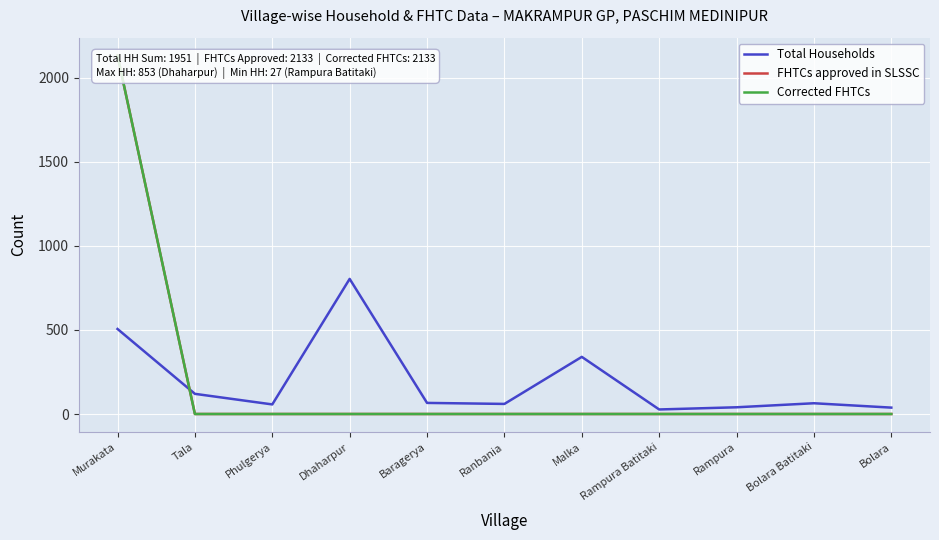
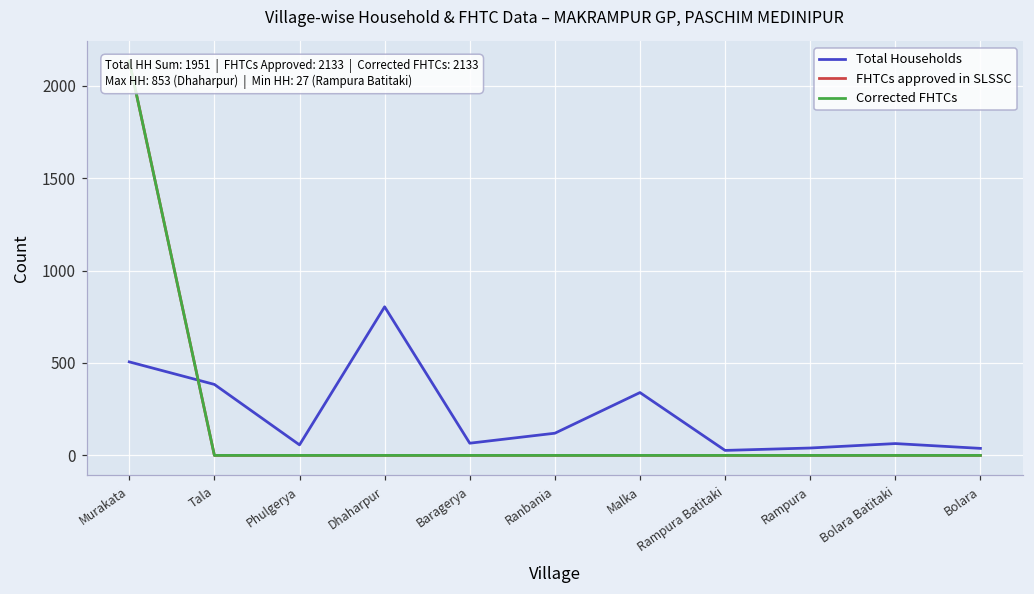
Total Households, Tala: 120 -> 380
Total Households, Ranbania: 60 -> 120
